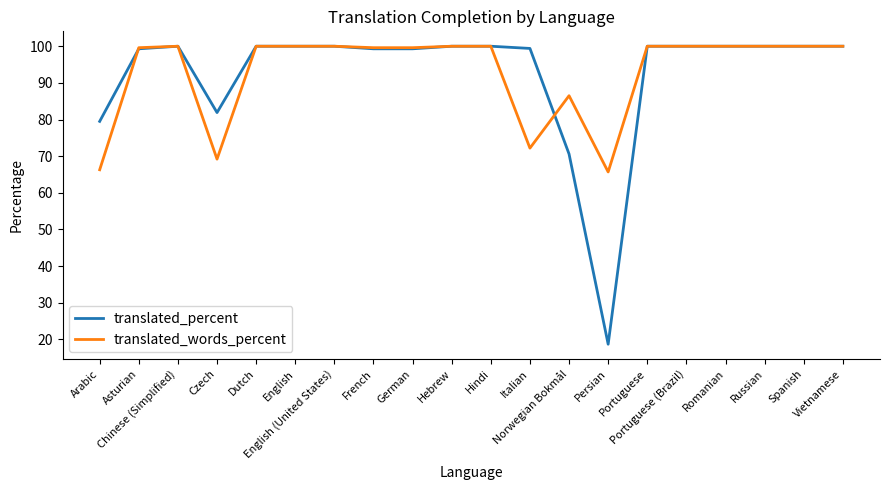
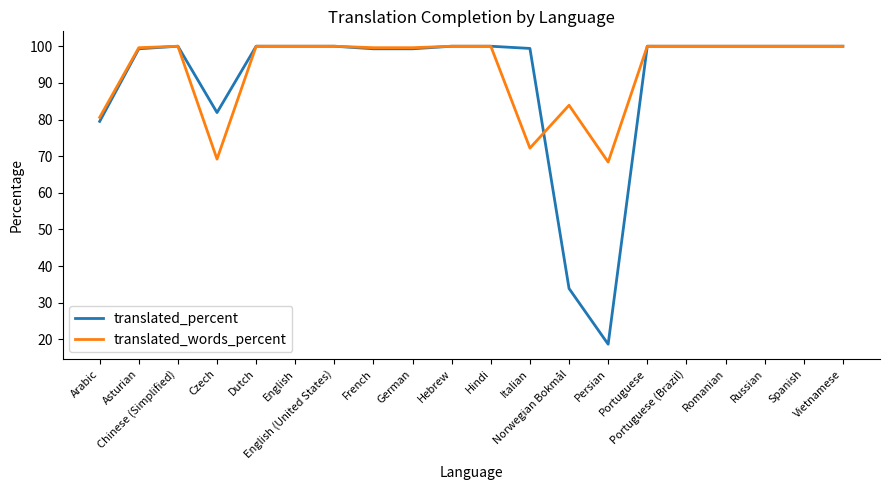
translated_words_percent, Arabic: 66 -> 81
translated_percent, Norwegian Bokmål: 71 -> 34
translated_words_percent, Norwegian Bokmål: 87 -> 84
translated_words_percent, Persian: 66 -> 68
